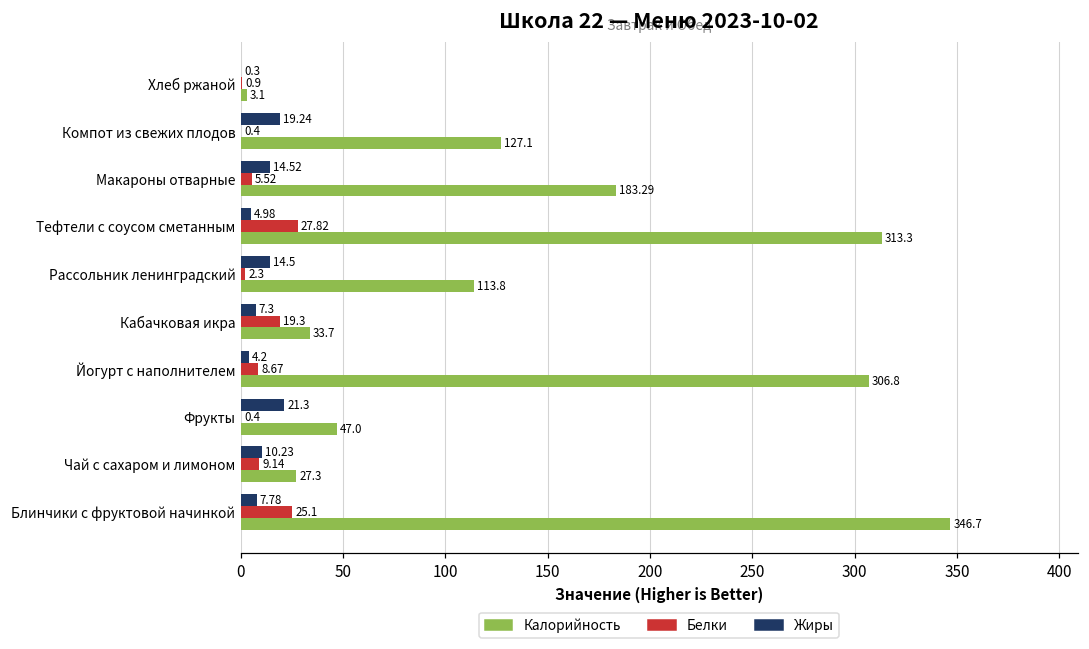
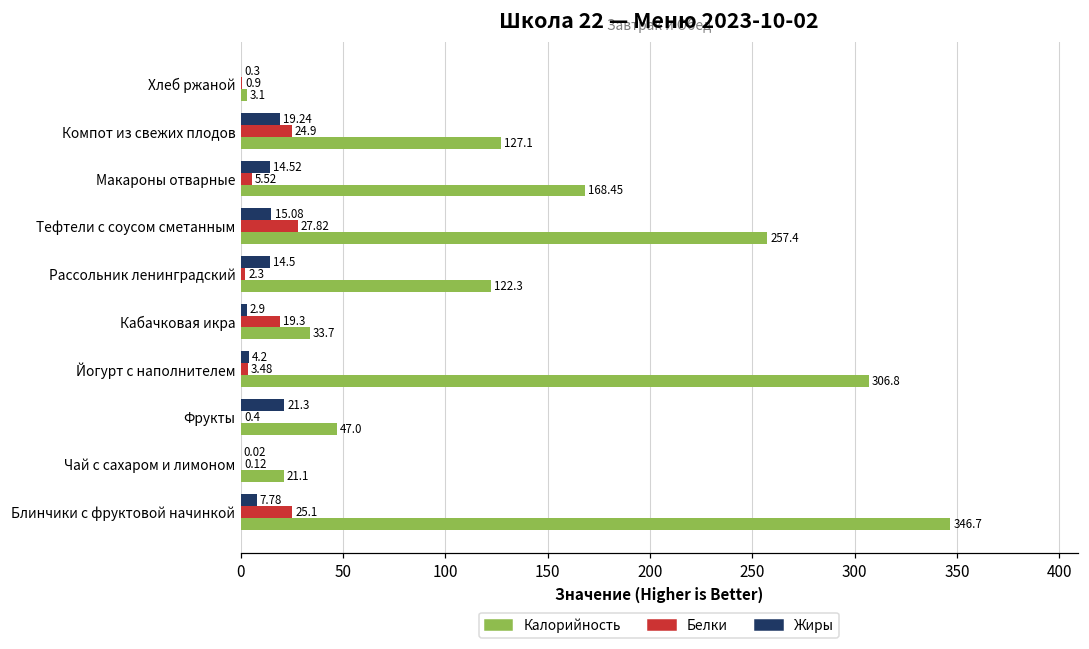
Белки, Компот из свежих плодов: 0.4 -> 24.9
Калорийность, Макароны отварные: 183.29 -> 168.45
Жиры, Тефтели с соусом сметанным: 4.98 -> 15.08
Калорийность, Тефтели с соусом сметанным: 313.3 -> 257.4
Калорийность, Рассольник ленинградский: 113.8 -> 122.3
Жиры, Кабачковая икра: 7.3 -> 2.9
Белки, Йогурт с наполнителем: 8.67 -> 3.48
Жиры, Чай с сахаром и лимоном: 10.23 -> 0.02
Белки, Чай с сахаром и лимоном: 9.14 -> 0.12
Калорийность, Чай с сахаром и лимоном: 27.3 -> 21.1
